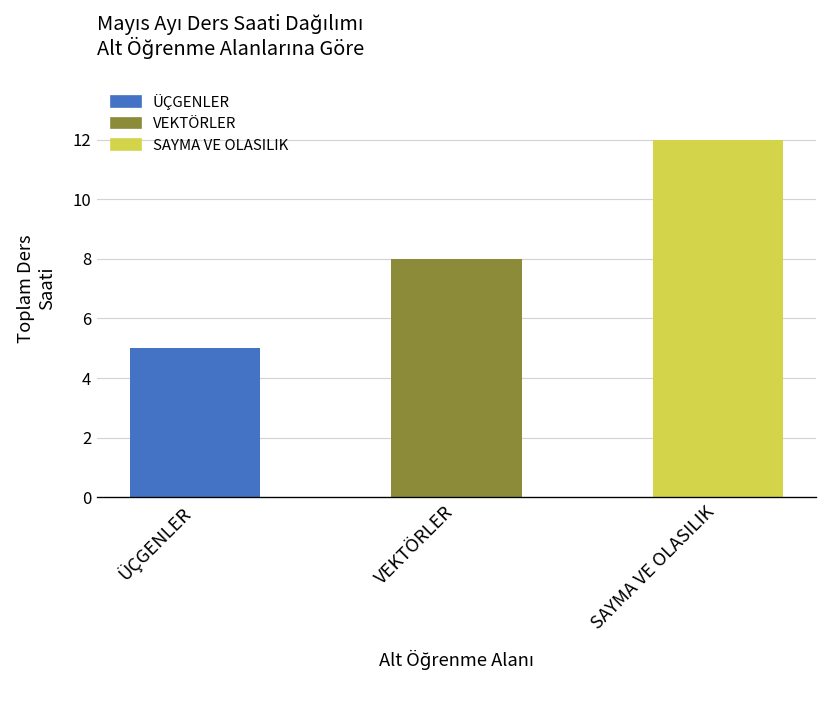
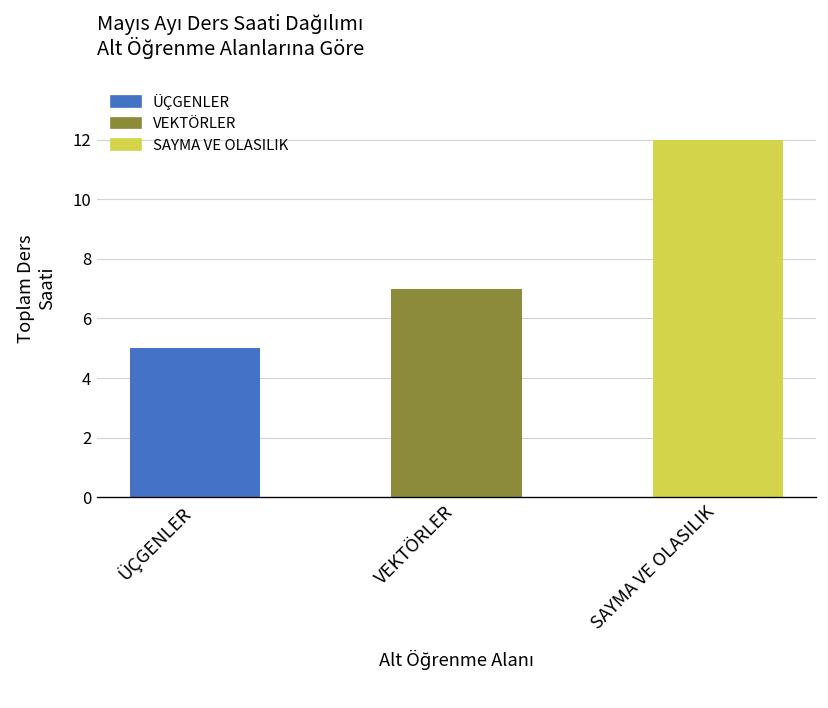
VEKTÖRLER: 8 -> 7
